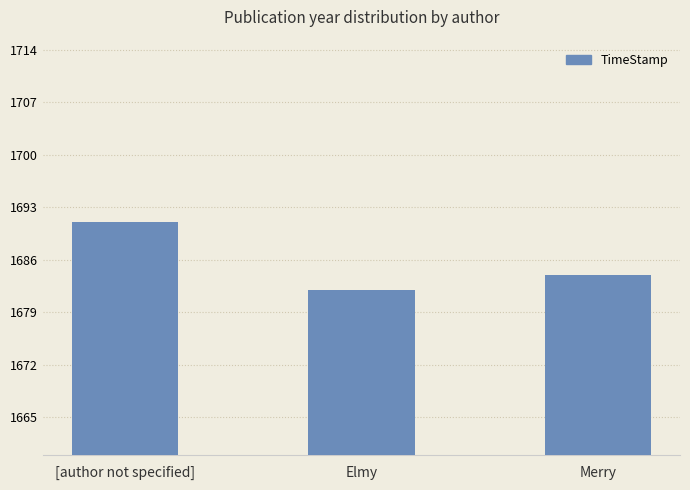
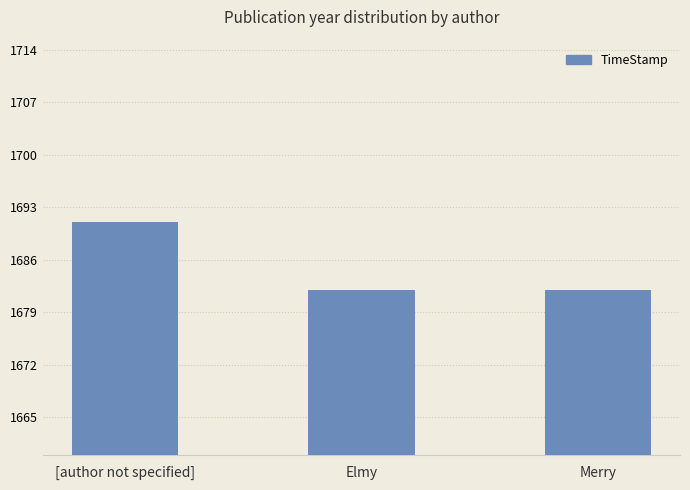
Merry: 1684 -> 1682
